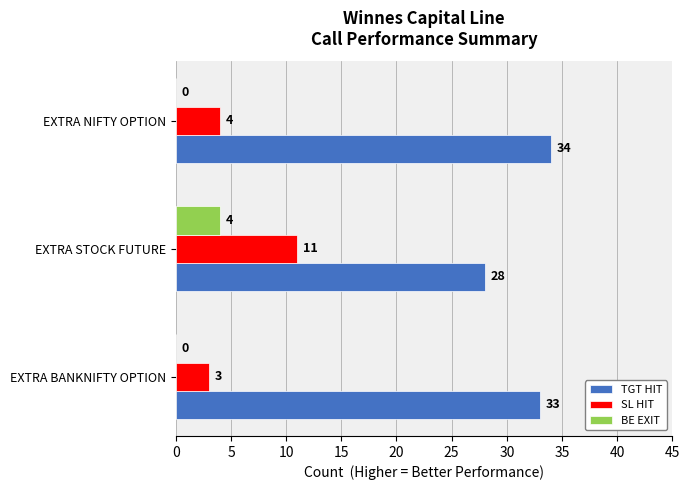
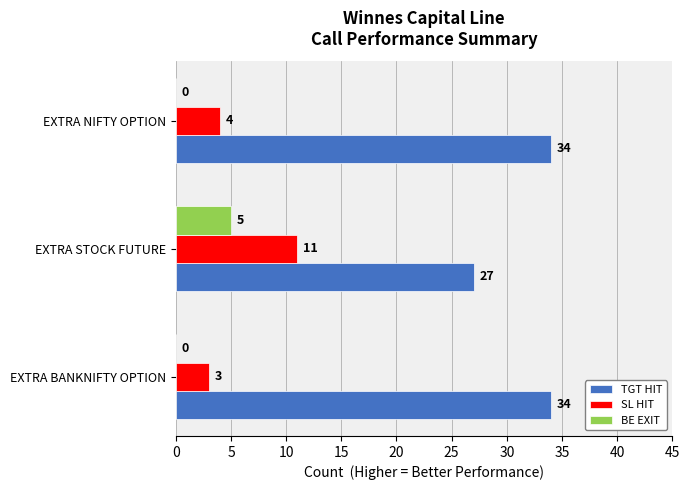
BE EXIT, EXTRA STOCK FUTURE: 4 -> 5
TGT HIT, EXTRA STOCK FUTURE: 28 -> 27
TGT HIT, EXTRA BANKNIFTY OPTION: 33 -> 34
